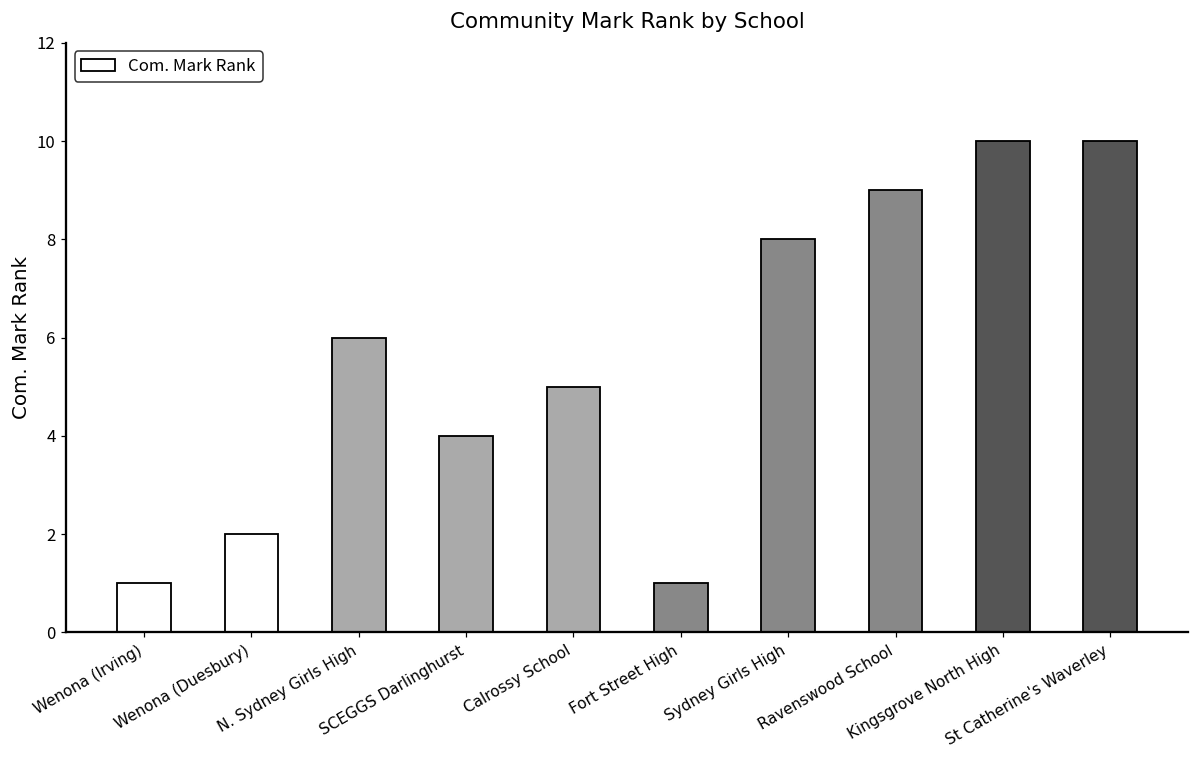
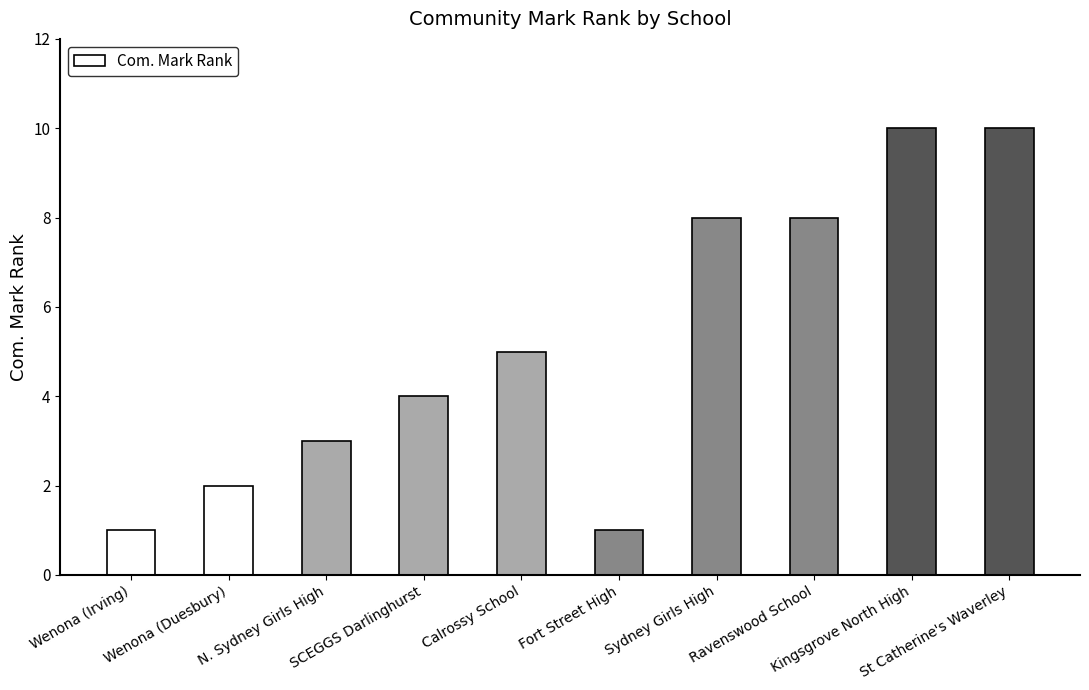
N. Sydney Girls High: 6 -> 3
Ravenswood School: 9 -> 8
